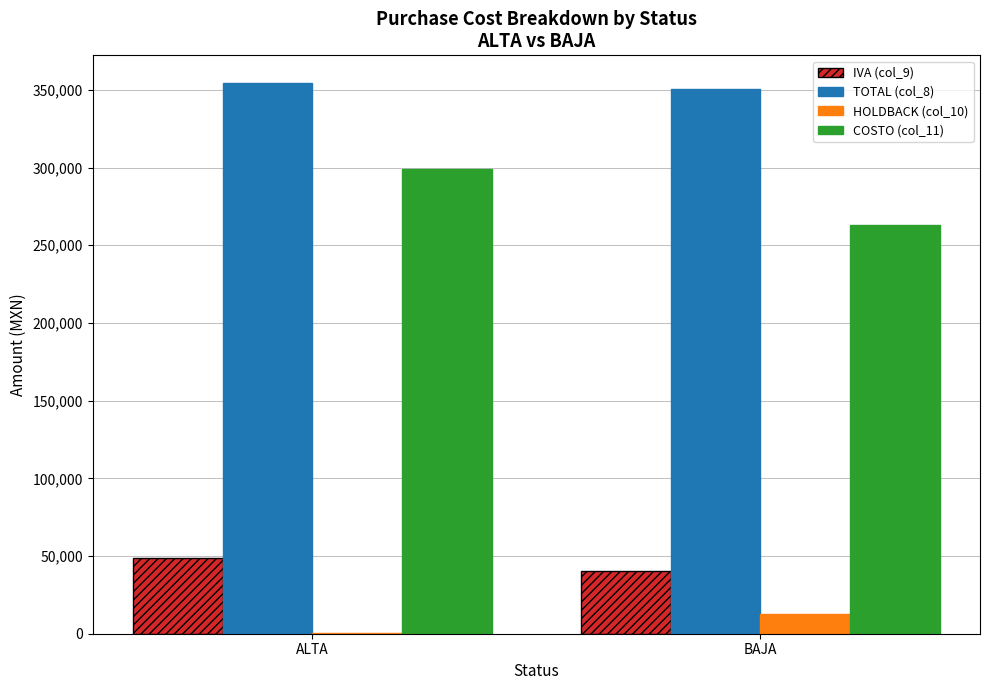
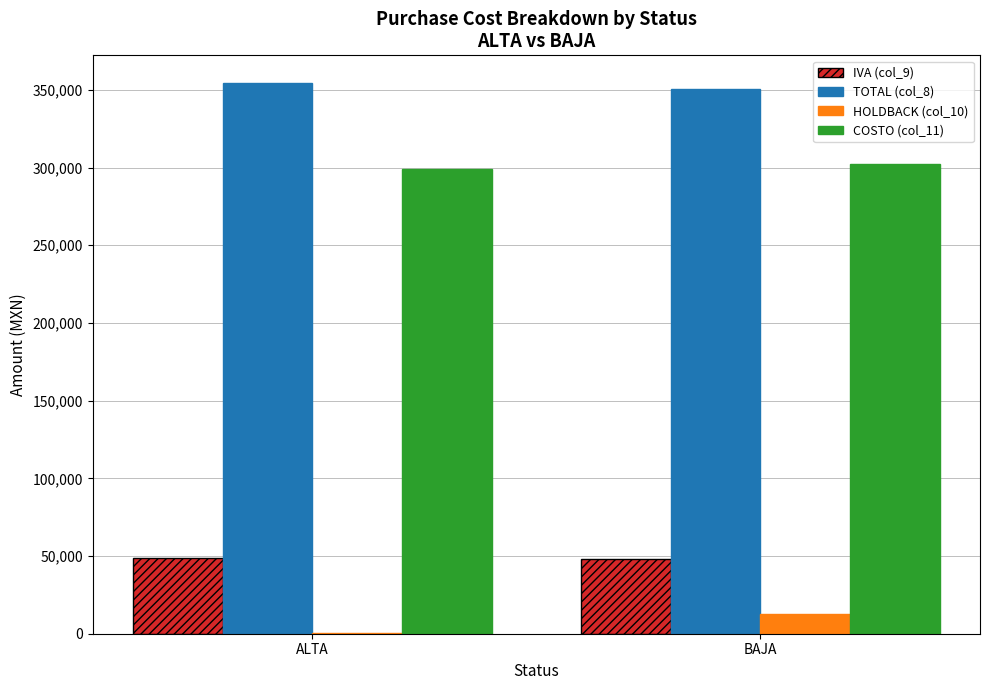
IVA (col_9), BAJA: 40,000 -> 48,000
COSTO (col_11), BAJA: 263,000 -> 302,000
